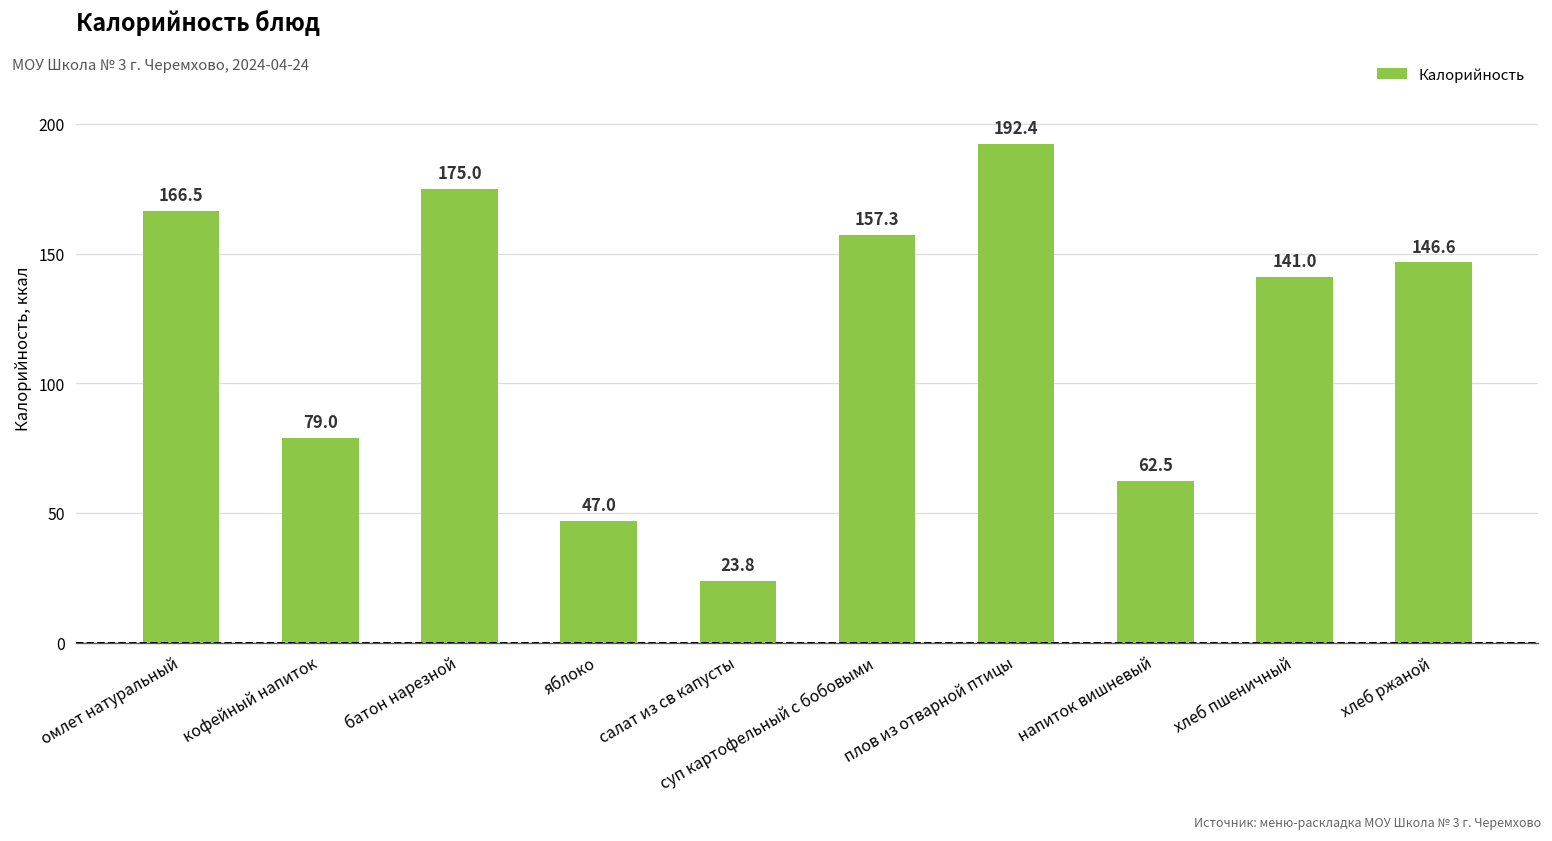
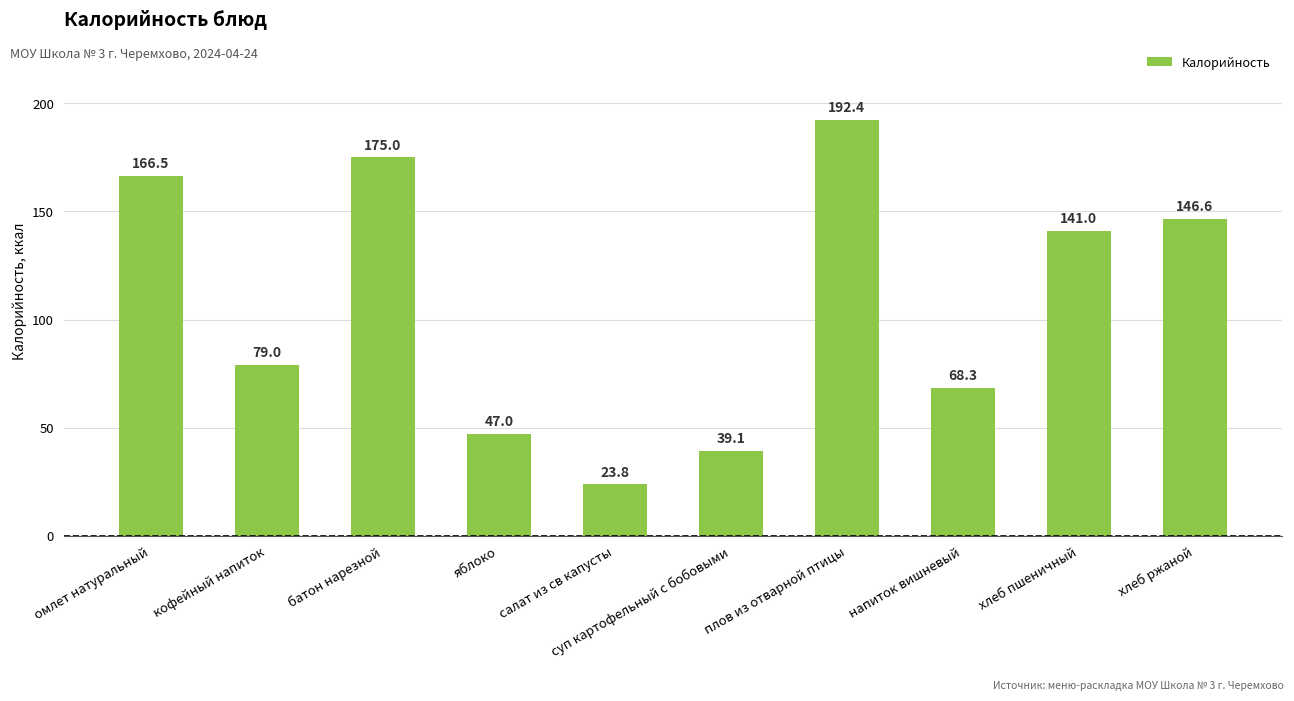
суп картофельный с бобовыми: 157.3 -> 39.1
напиток вишневый: 62.5 -> 68.3
